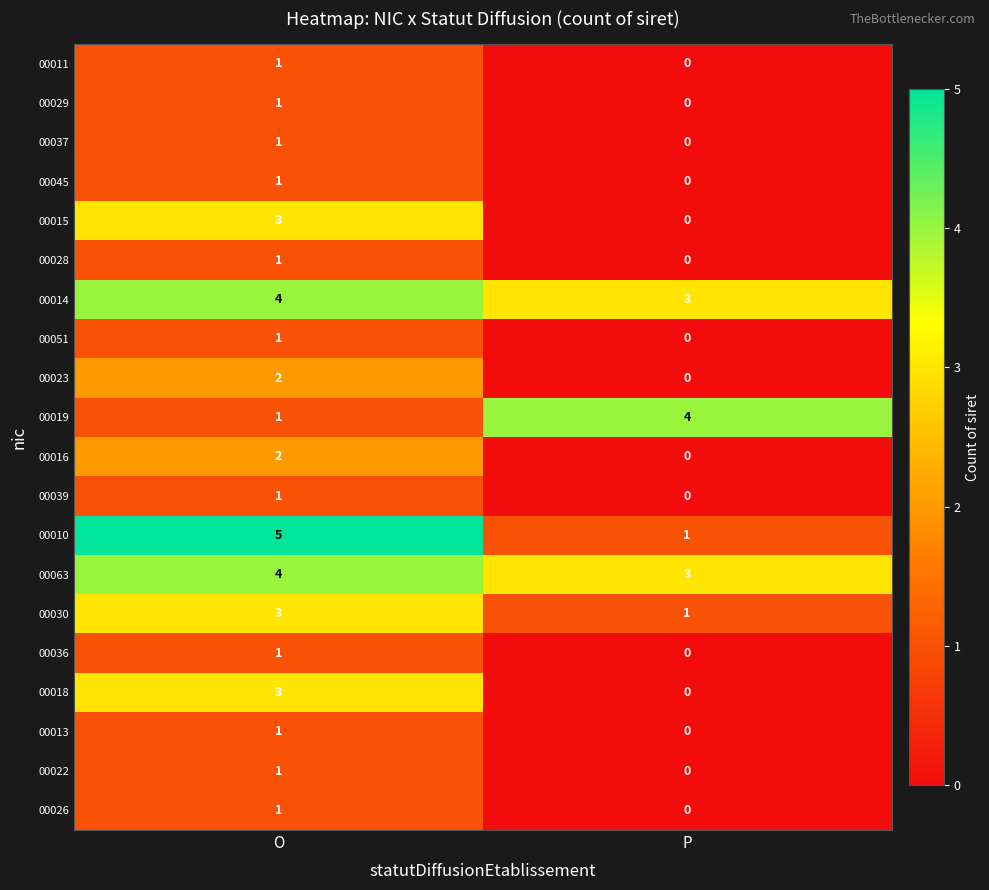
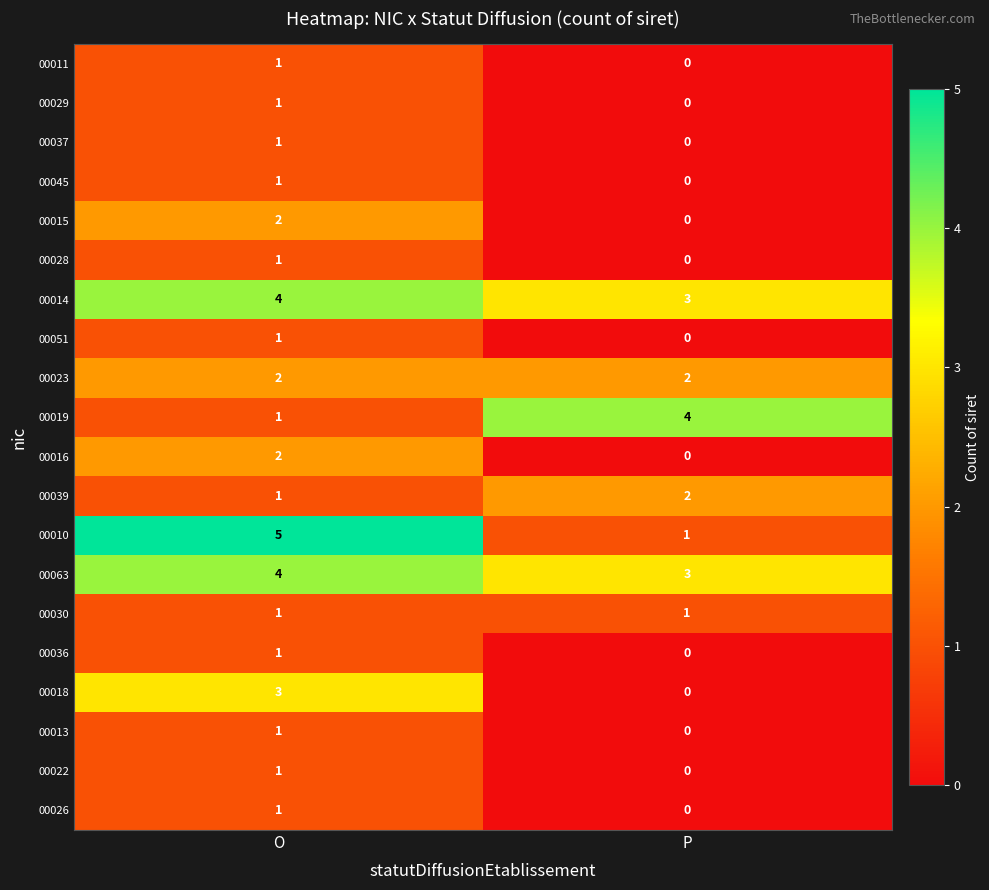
00015, O: 3 -> 2
00023, P: 0 -> 2
00039, P: 0 -> 2
00030, O: 3 -> 1
